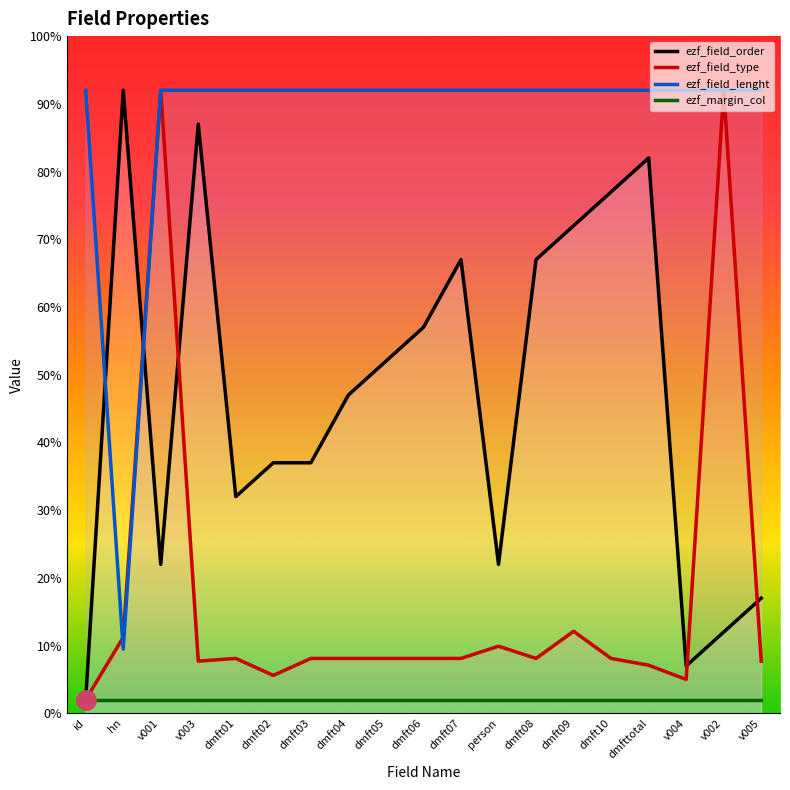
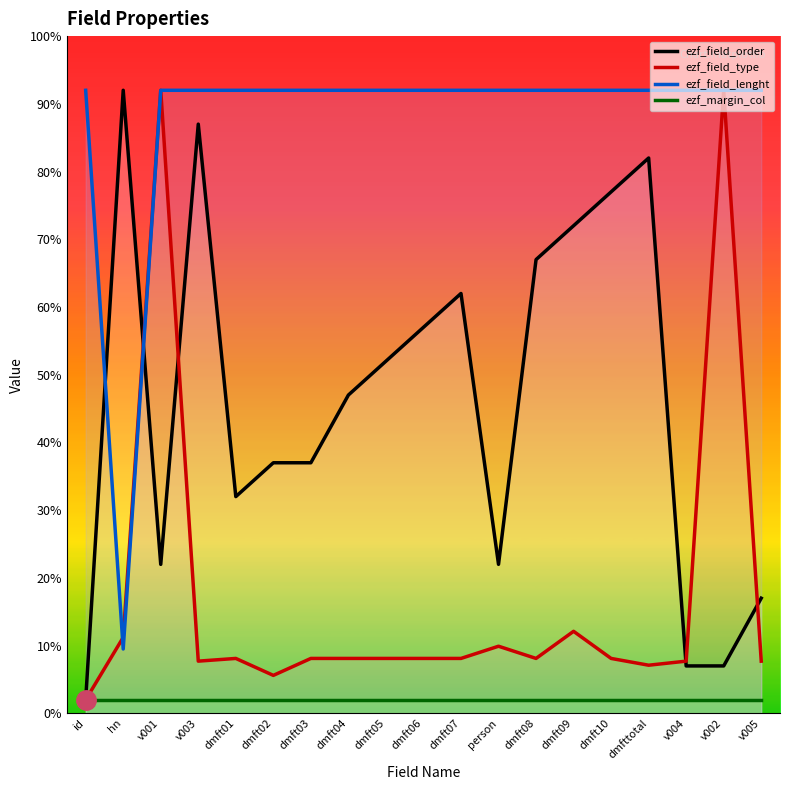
ezf_field_order, dmft07: 67% -> 62%
ezf_field_type, v004: 5% -> 8%
ezf_field_order, v002: 12% -> 7%
